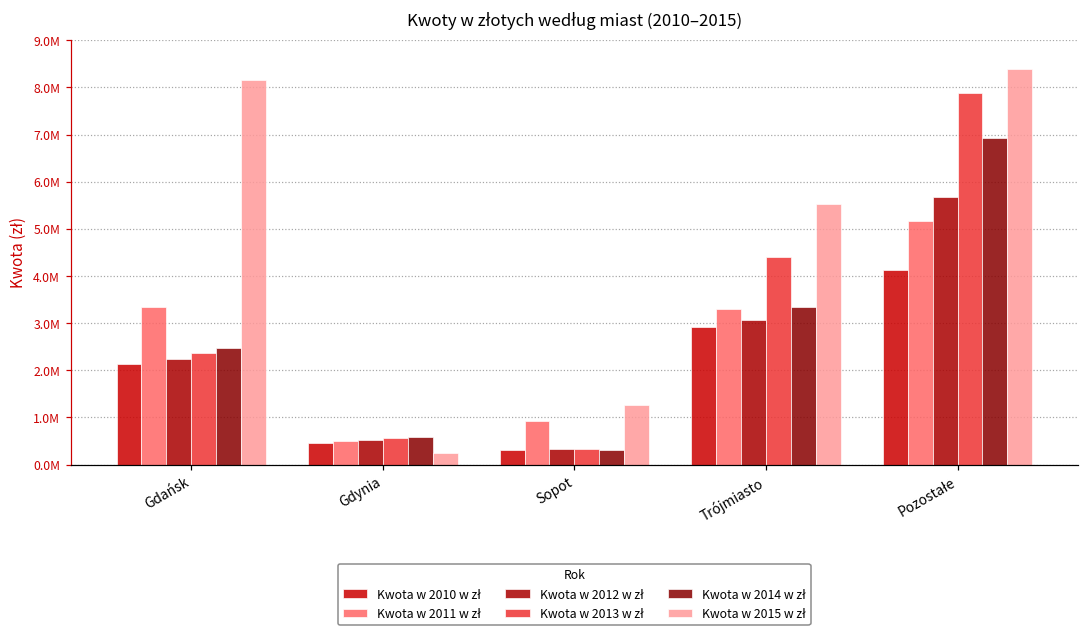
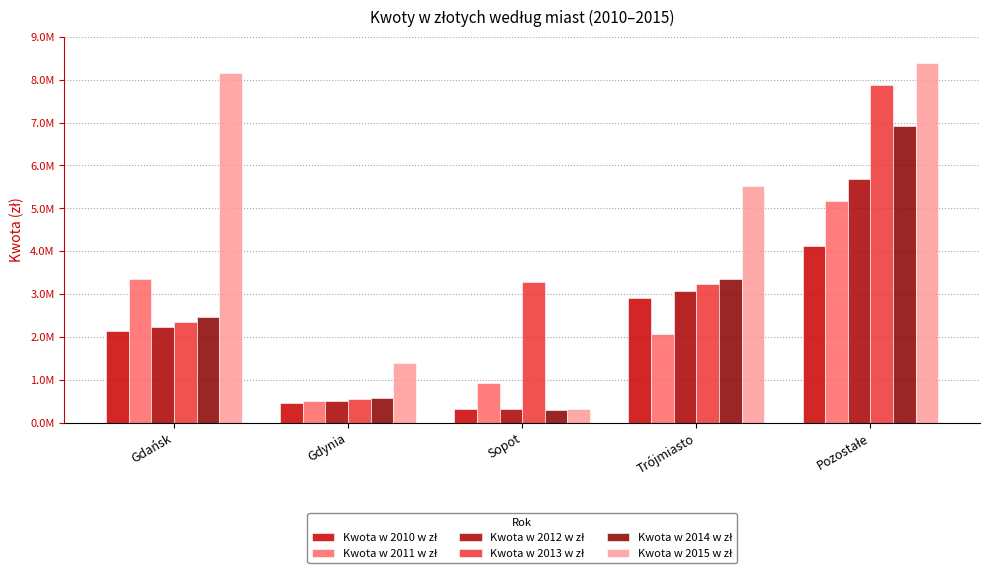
Kwota w 2015 w zł, Gdynia: 200000 -> 1400000
Kwota w 2013 w zł, Sopot: 300000 -> 3300000
Kwota w 2015 w zł, Sopot: 1300000 -> 300000
Kwota w 2011 w zł, Trójmiasto: 3300000 -> 2100000
Kwota w 2013 w zł, Trójmiasto: 4400000 -> 3200000
